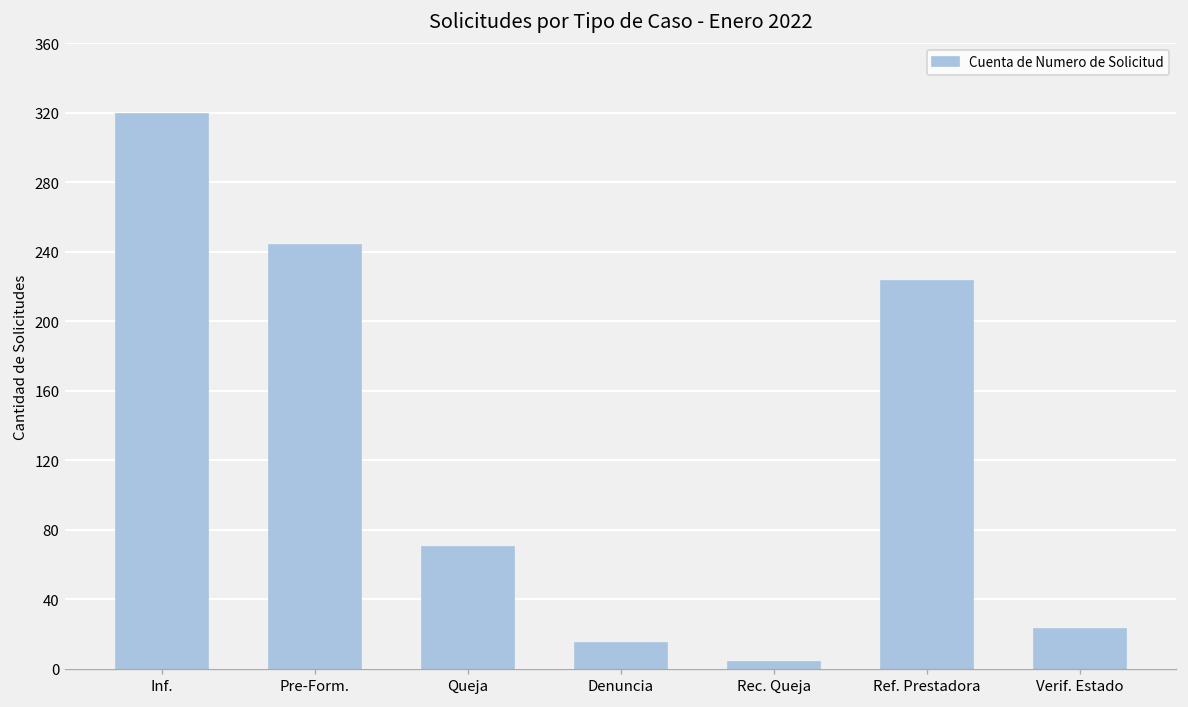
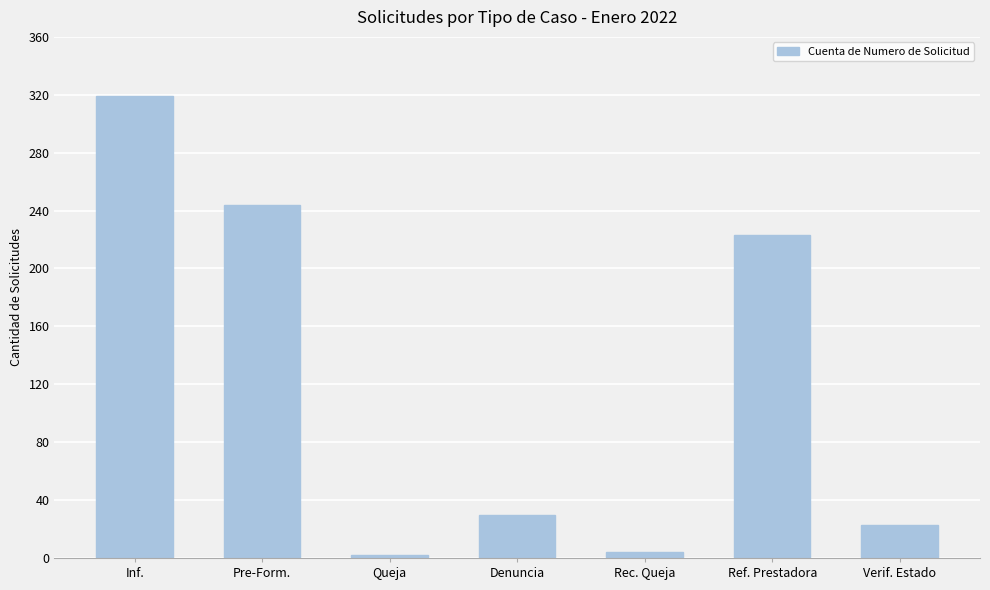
Queja: 70 -> 2
Denuncia: 15 -> 30
